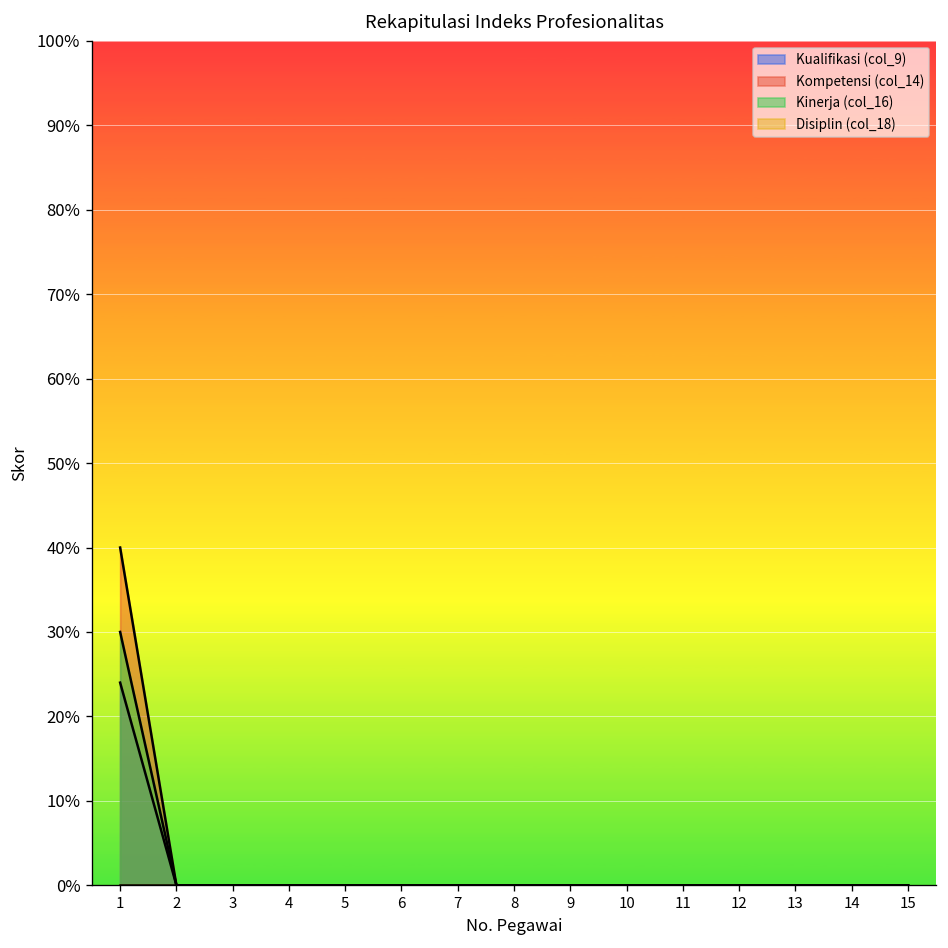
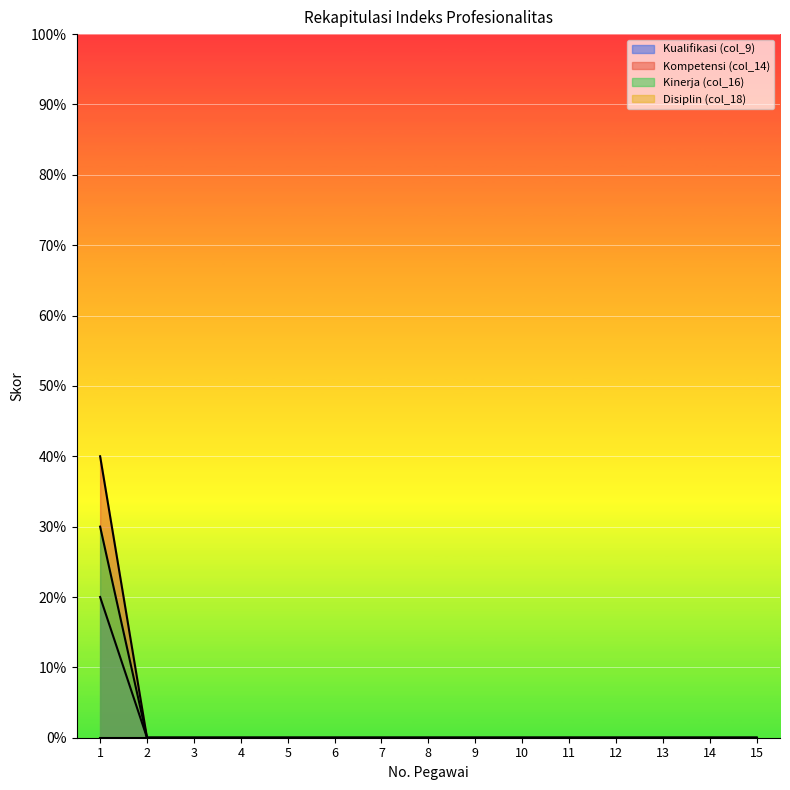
Kualifikasi (col_9), 1: 24% -> 20%
